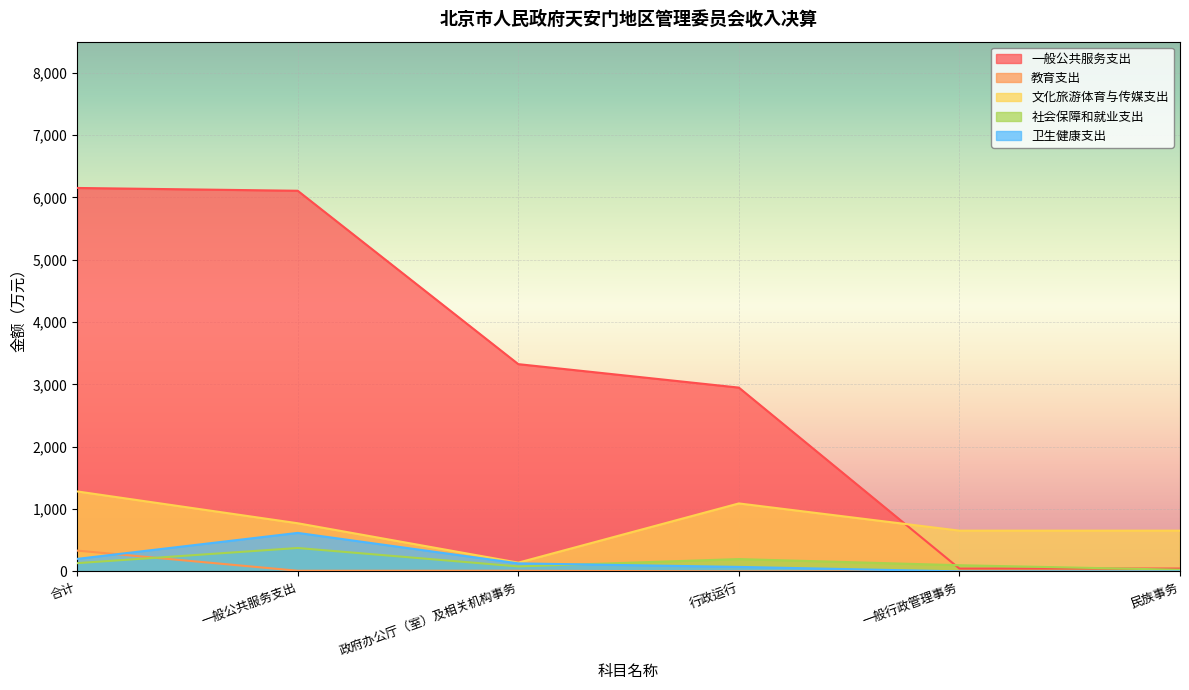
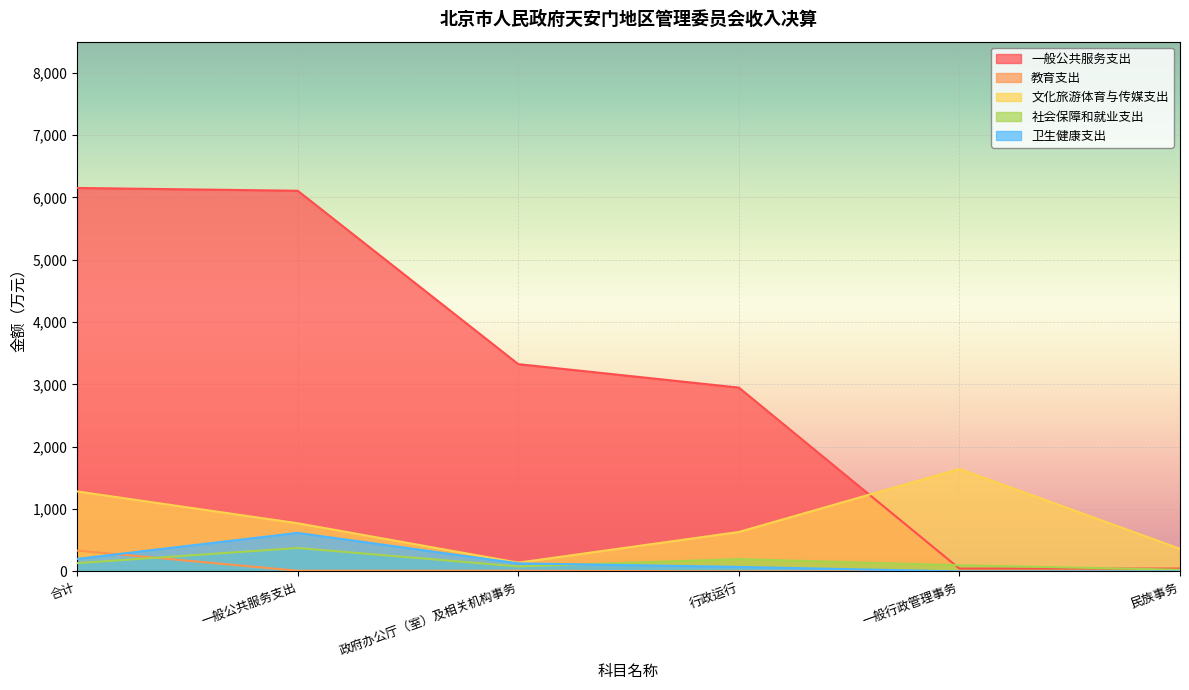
文化旅游体育与传媒支出, 行政运行: 1,100 -> 600
文化旅游体育与传媒支出, 一般行政管理事务: 700 -> 1,600
文化旅游体育与传媒支出, 民族事务: 700 -> 400
